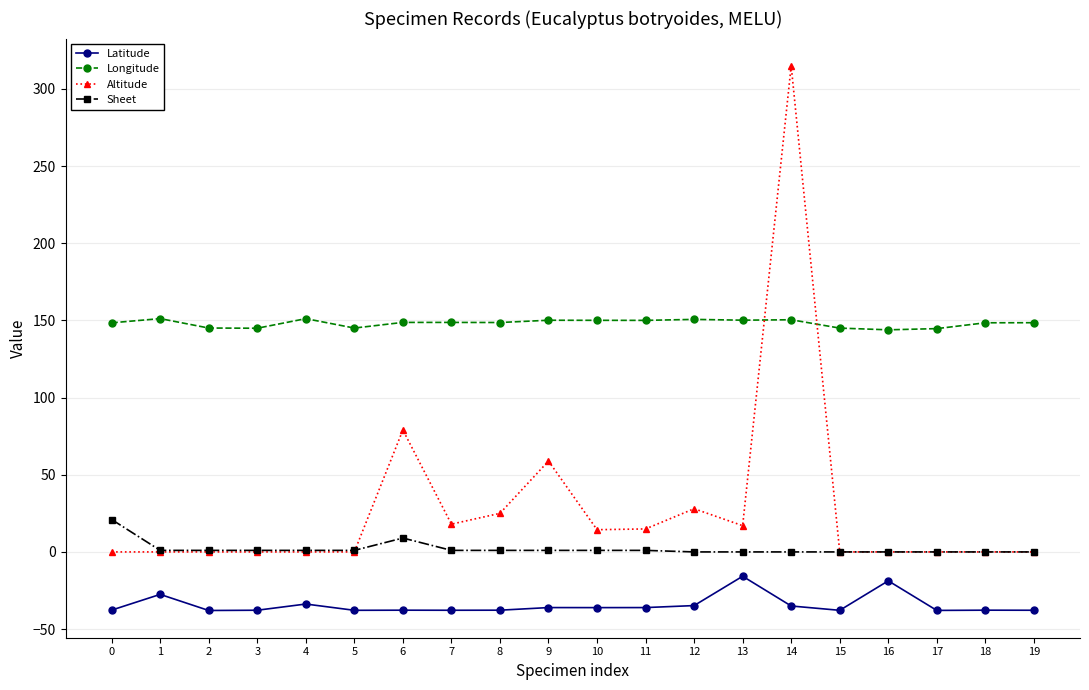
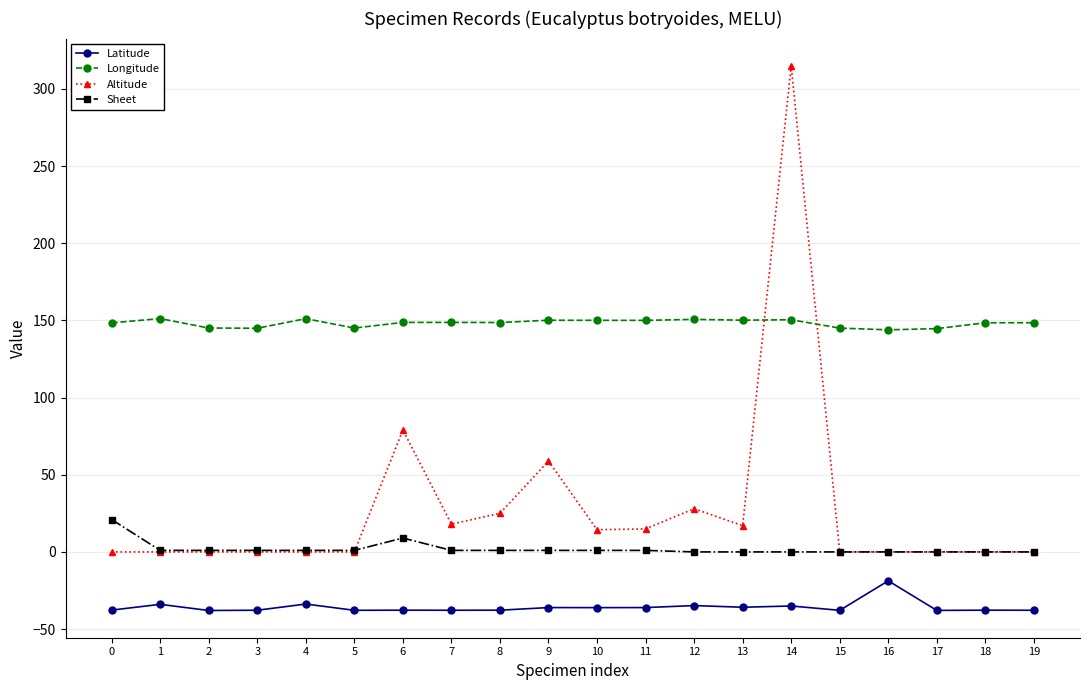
Latitude, 1: -28 -> -34
Latitude, 13: -16 -> -36
